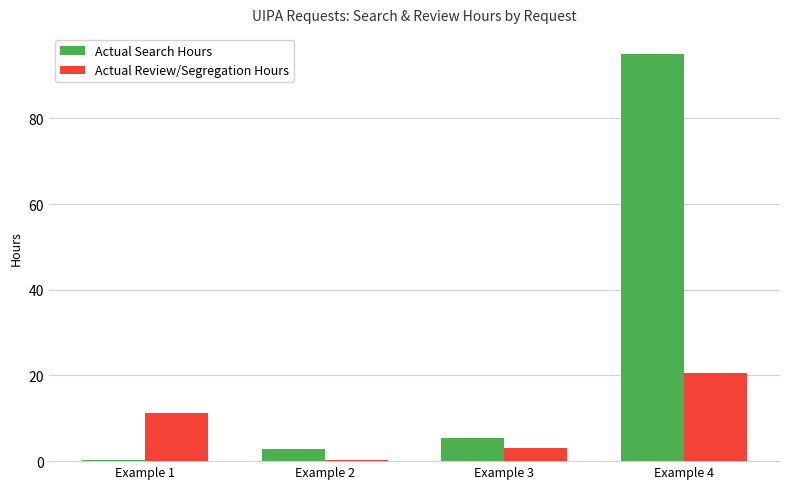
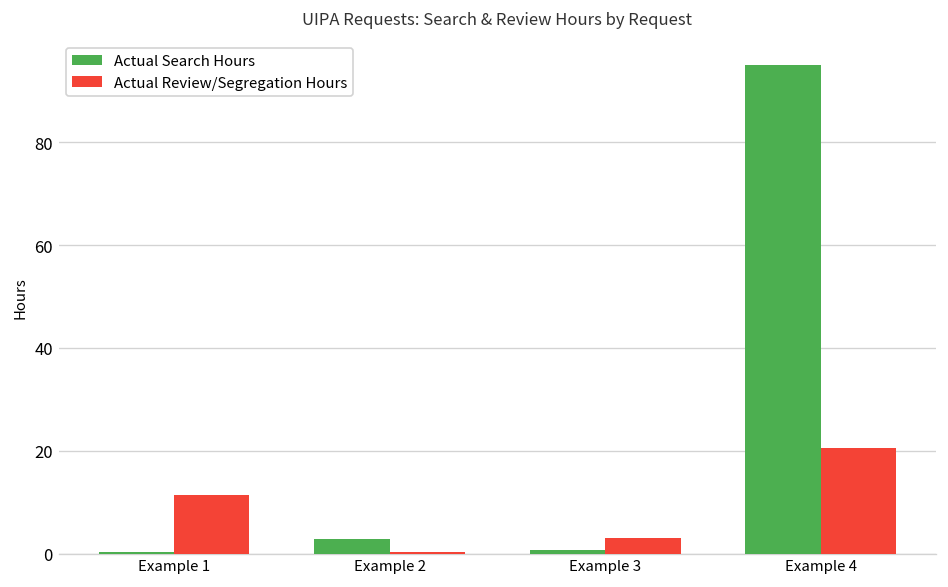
Actual Search Hours, Example 3: 5 -> 1
